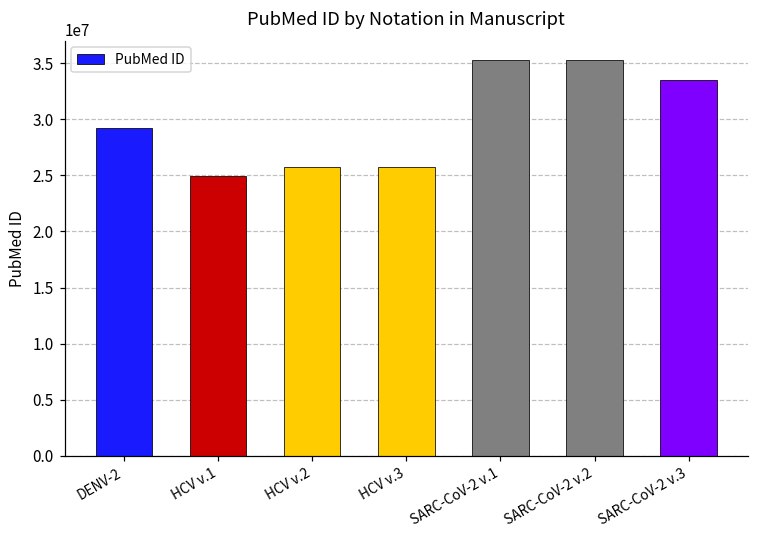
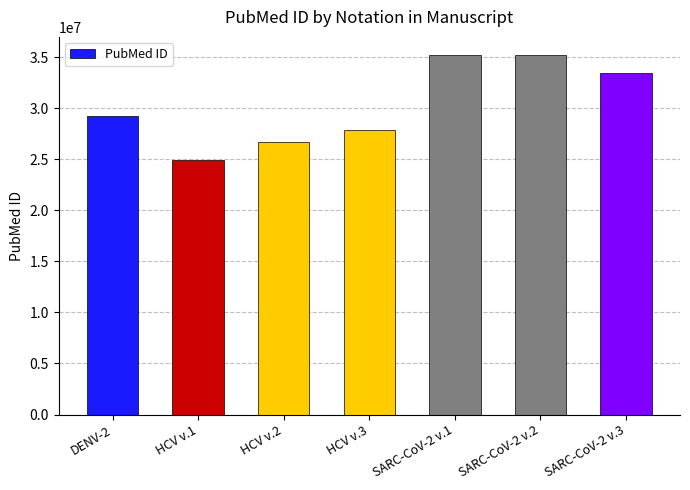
HCV v.2: 25800000 -> 26700000
HCV v.3: 25800000 -> 27900000
